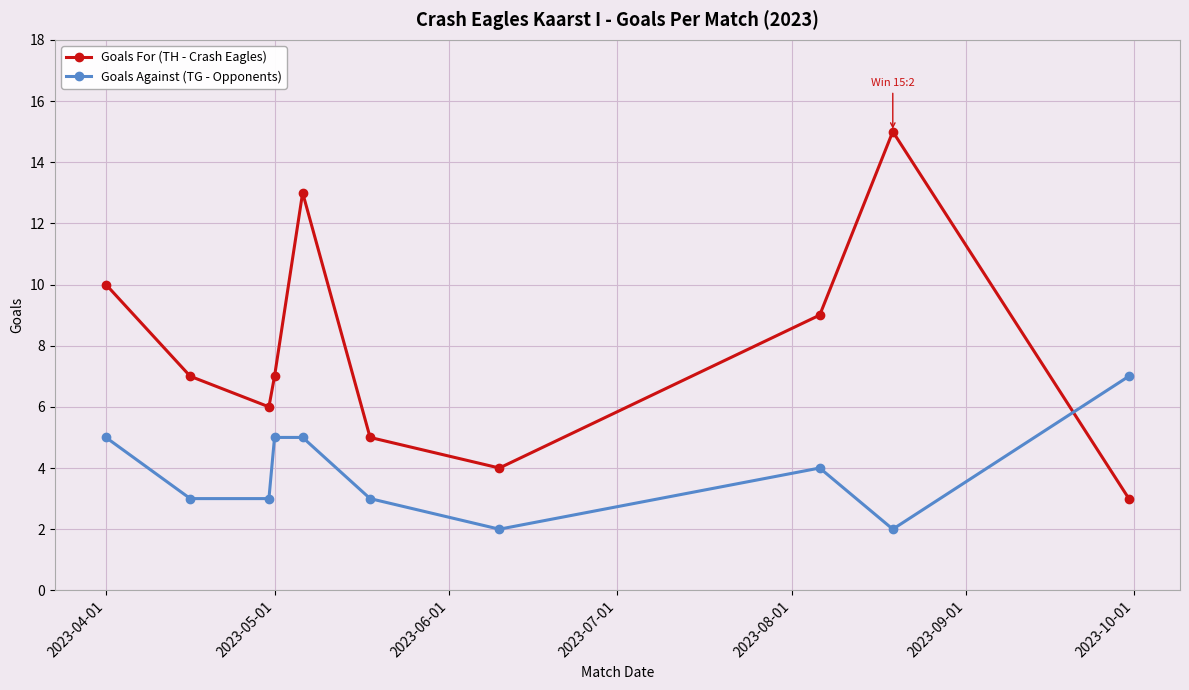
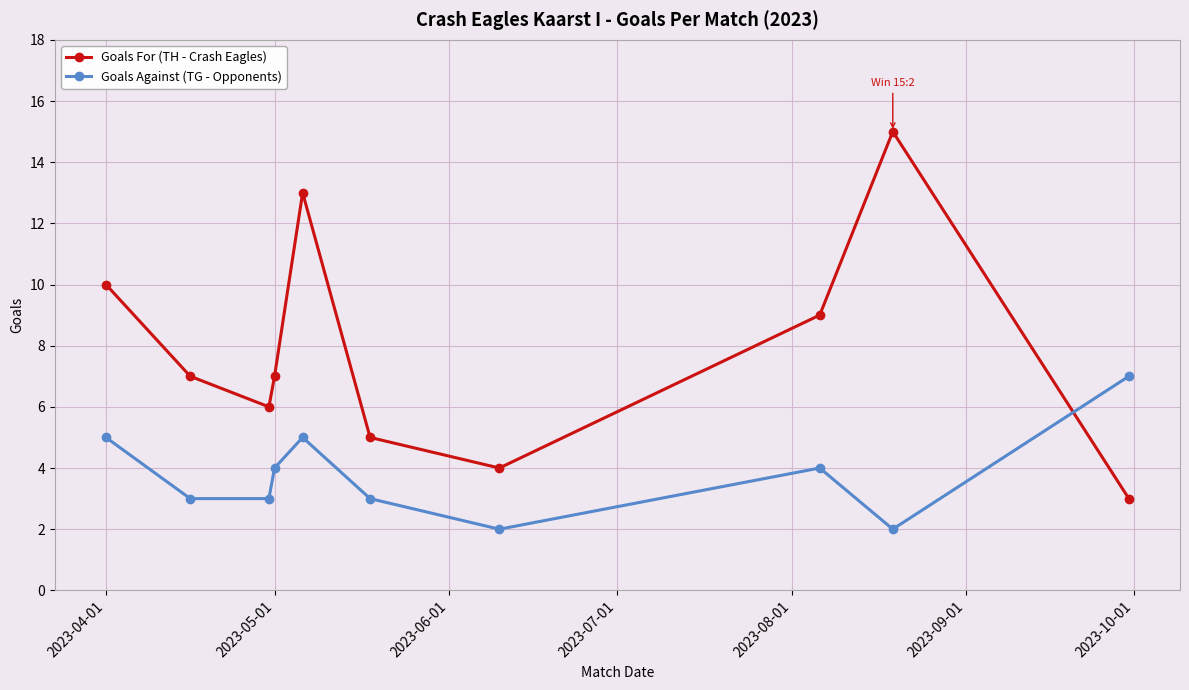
Goals Against (TG - Opponents), 2023-05-01: 5 -> 4
